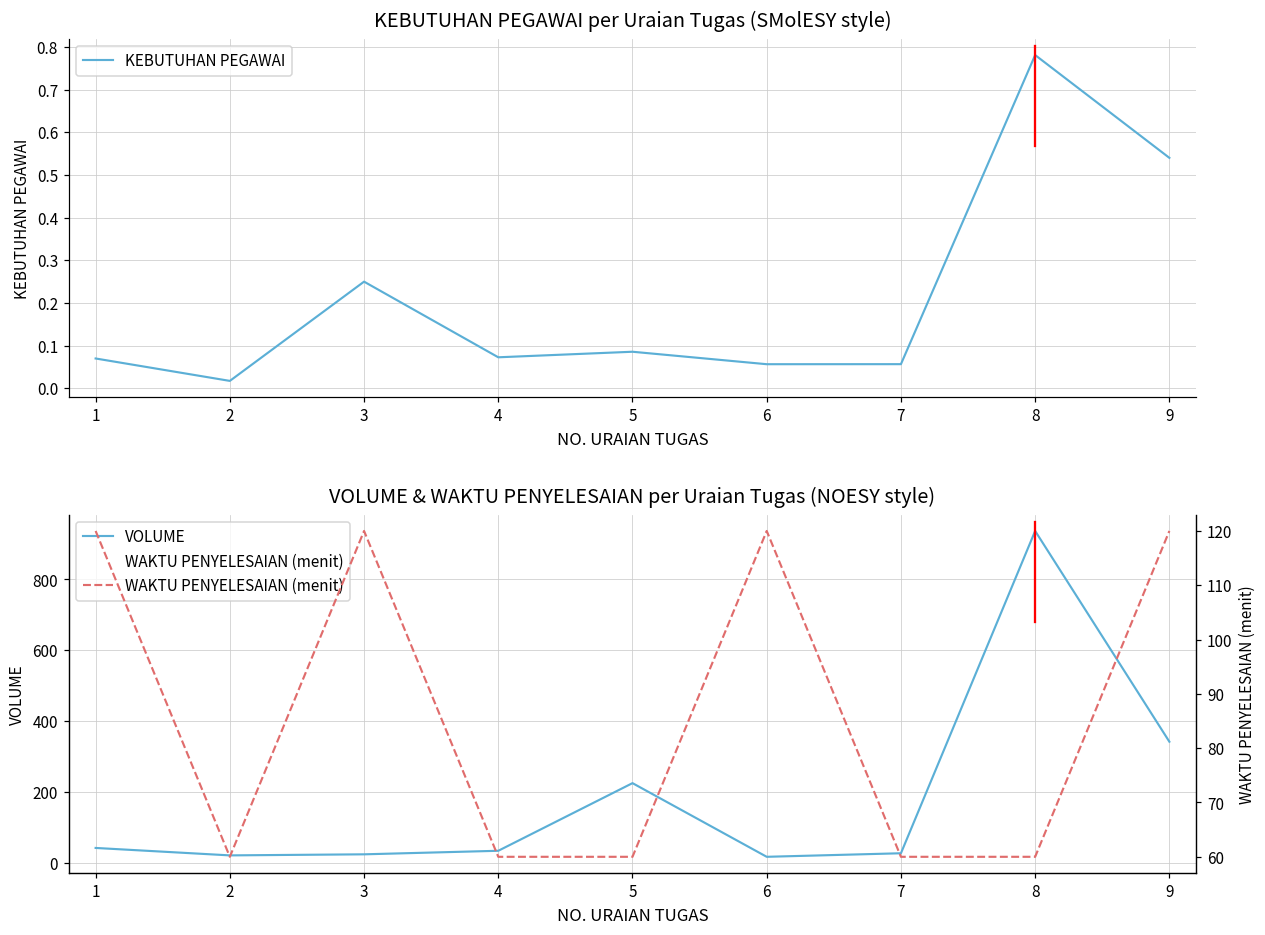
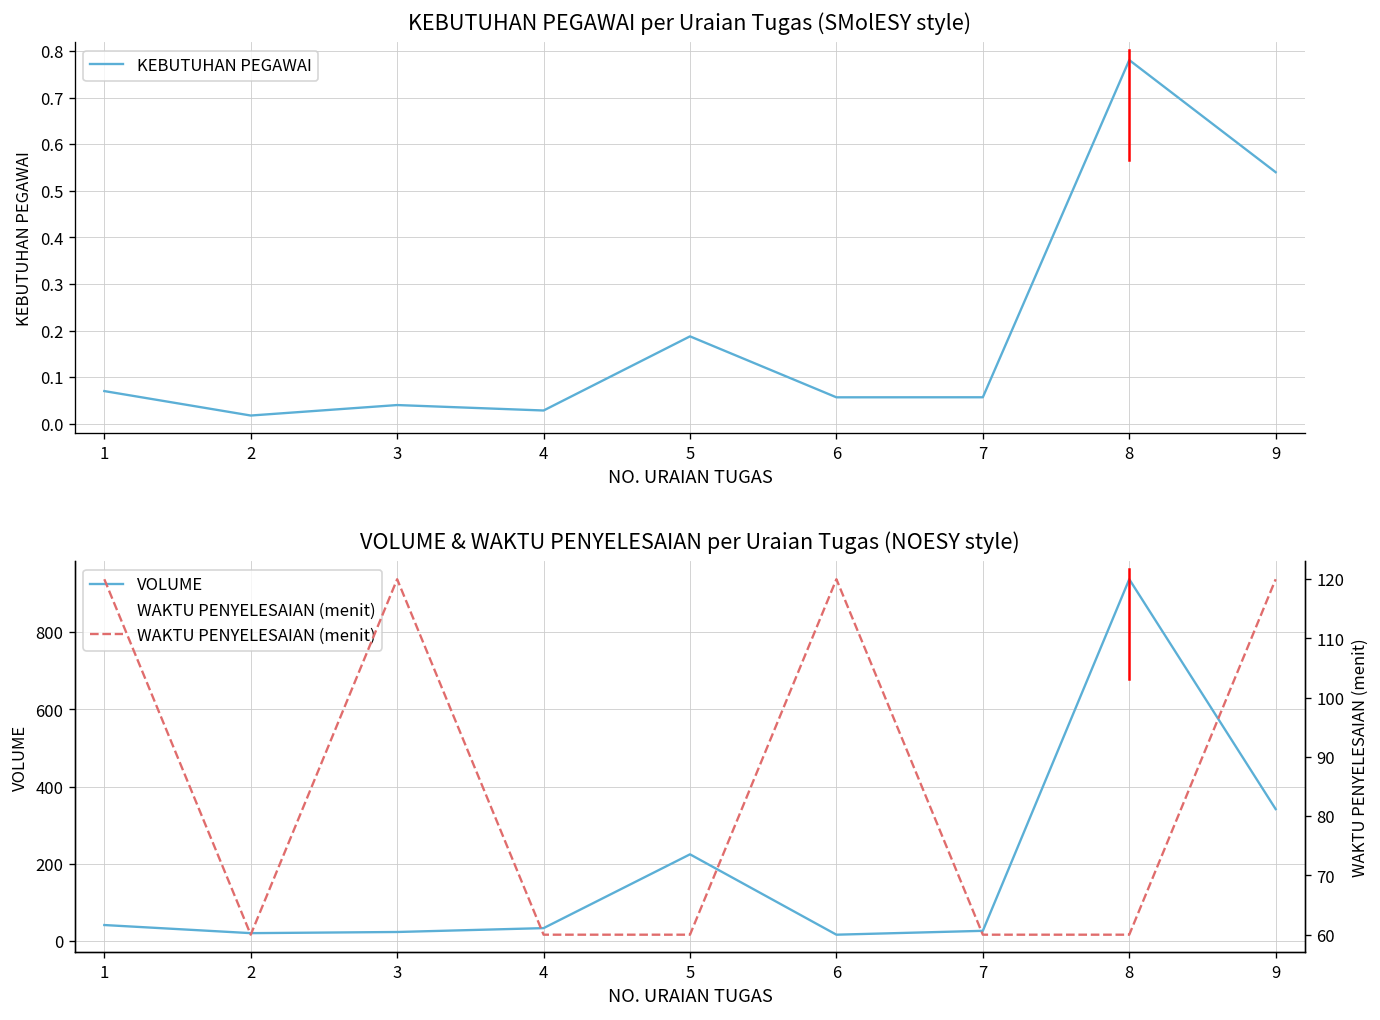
KEBUTUHAN PEGAWAI per Uraian Tugas (SMolESY style), 3: 0.25 -> 0.04
KEBUTUHAN PEGAWAI per Uraian Tugas (SMolESY style), 4: 0.07 -> 0.03
KEBUTUHAN PEGAWAI per Uraian Tugas (SMolESY style), 5: 0.09 -> 0.19
